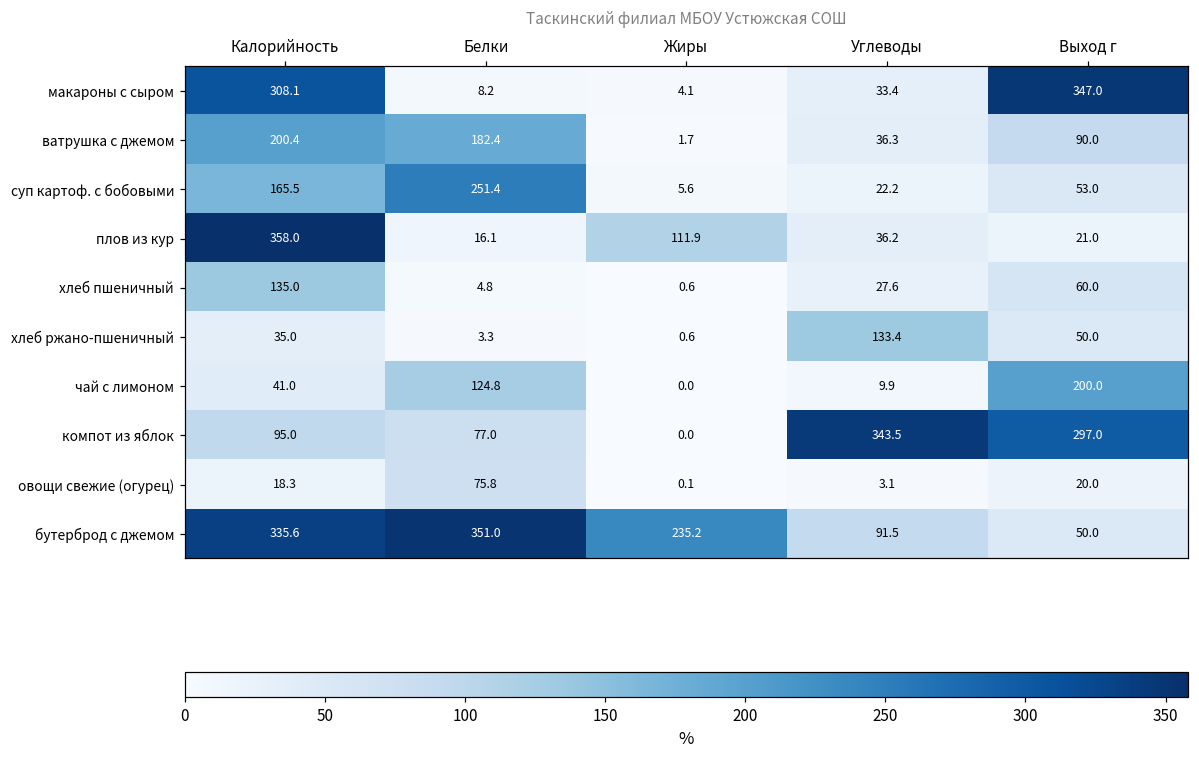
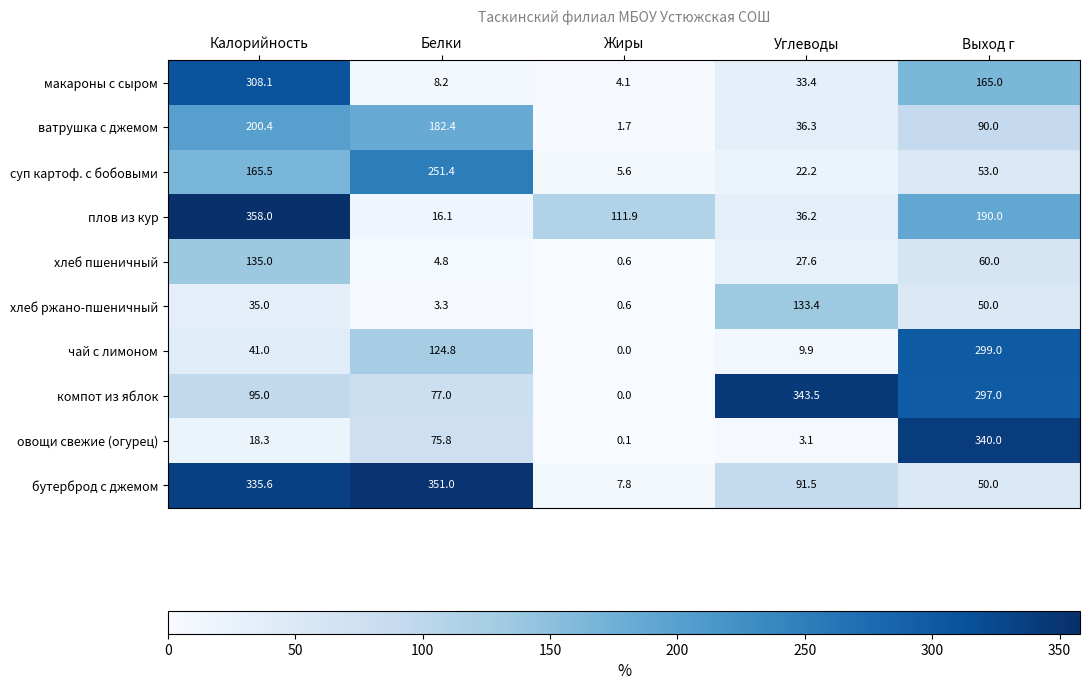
макароны с сыром, Выход г: 347.0 -> 165.0
плов из кур, Выход г: 21.0 -> 190.0
чай с лимоном, Выход г: 200.0 -> 299.0
овощи свежие (огурец), Выход г: 20.0 -> 340.0
бутерброд с джемом, Жиры: 235.2 -> 7.8
